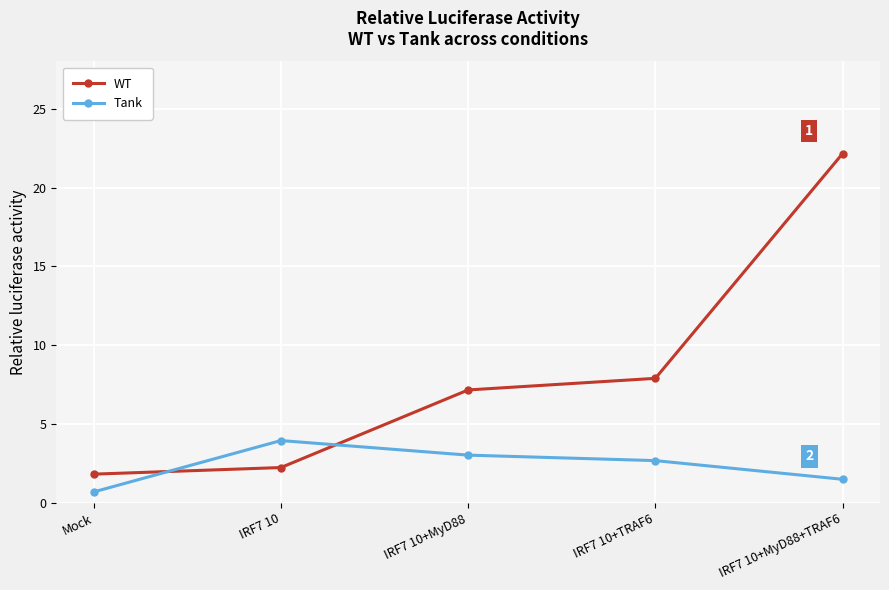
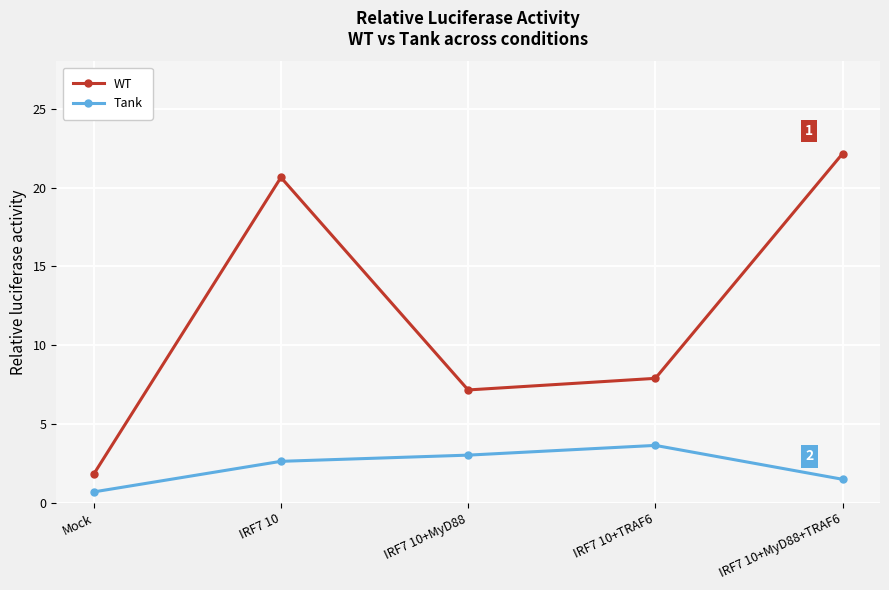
WT, IRF7 10: 2.2 -> 20.6
Tank, IRF7 10: 3.9 -> 2.6
Tank, IRF7 10+TRAF6: 2.7 -> 3.6
